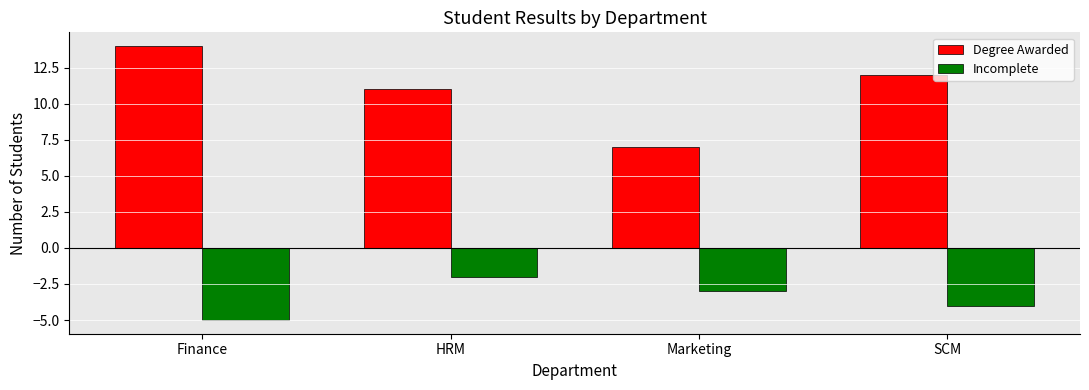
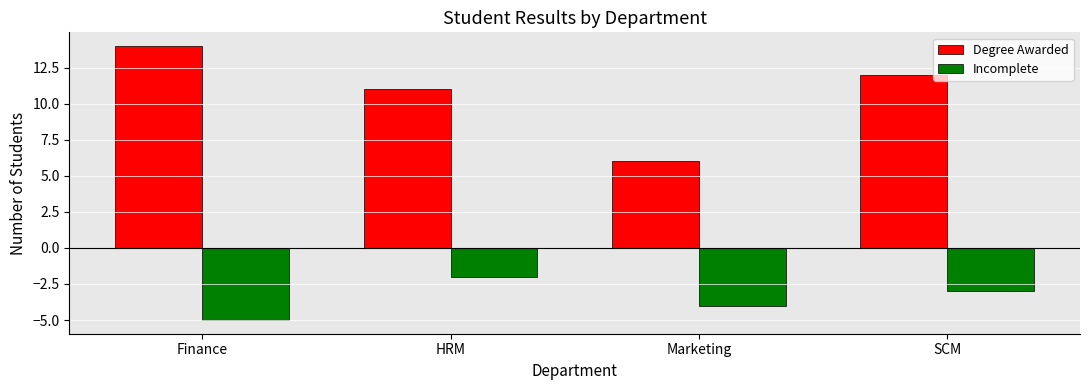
Degree Awarded, Marketing: 7 -> 6
Incomplete, Marketing: -3.0 -> -4.0
Incomplete, SCM: -4.0 -> -3.0
